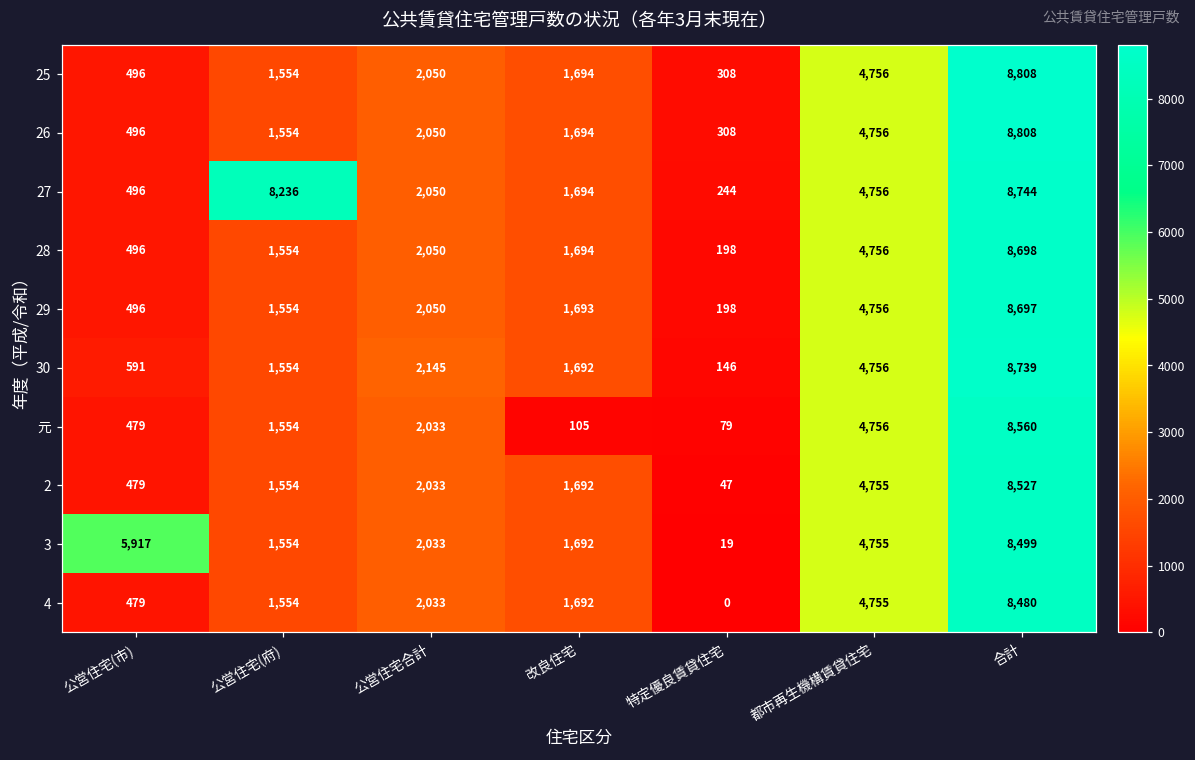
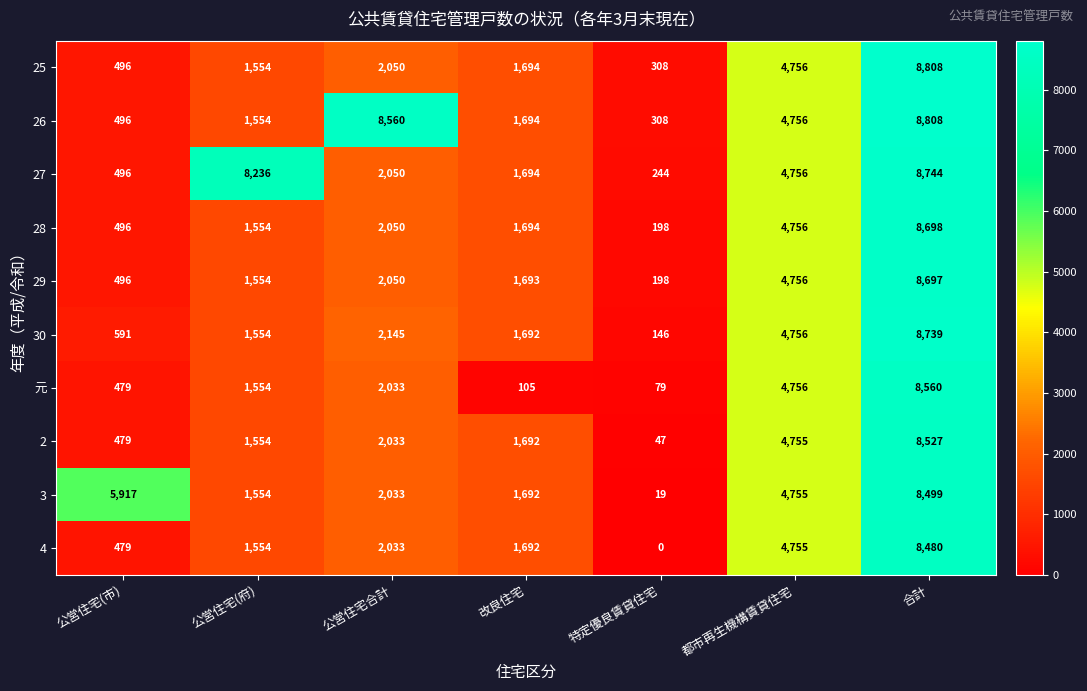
26, 公営住宅合計: 2,050 -> 8,560
